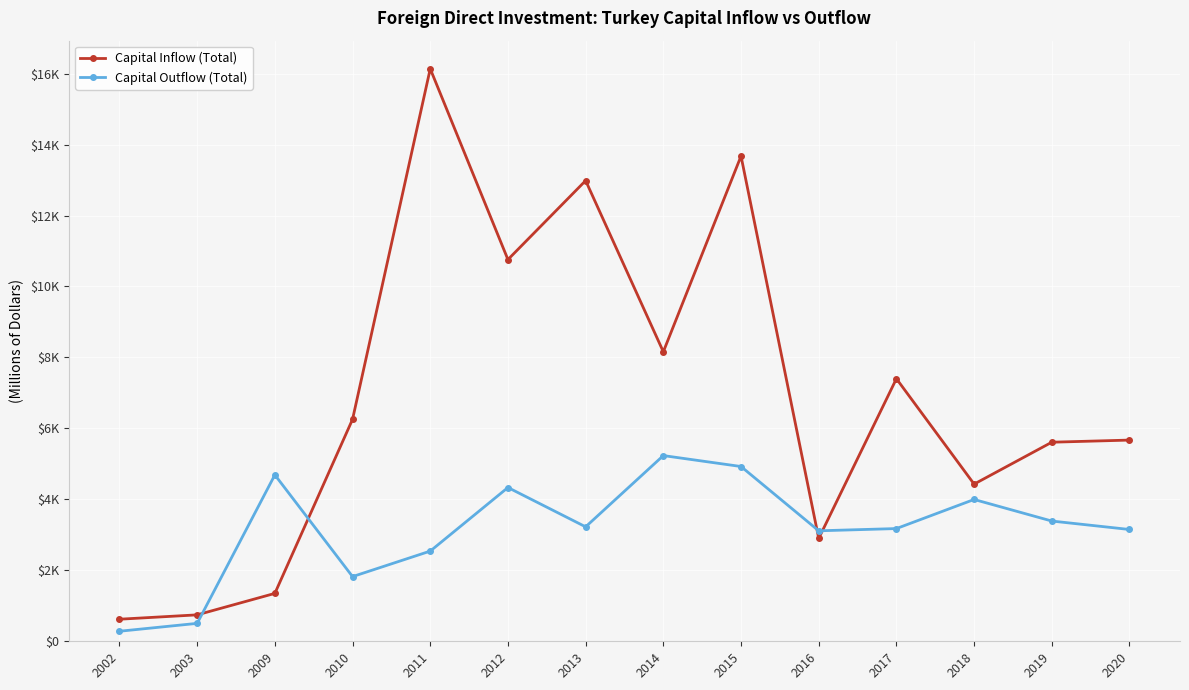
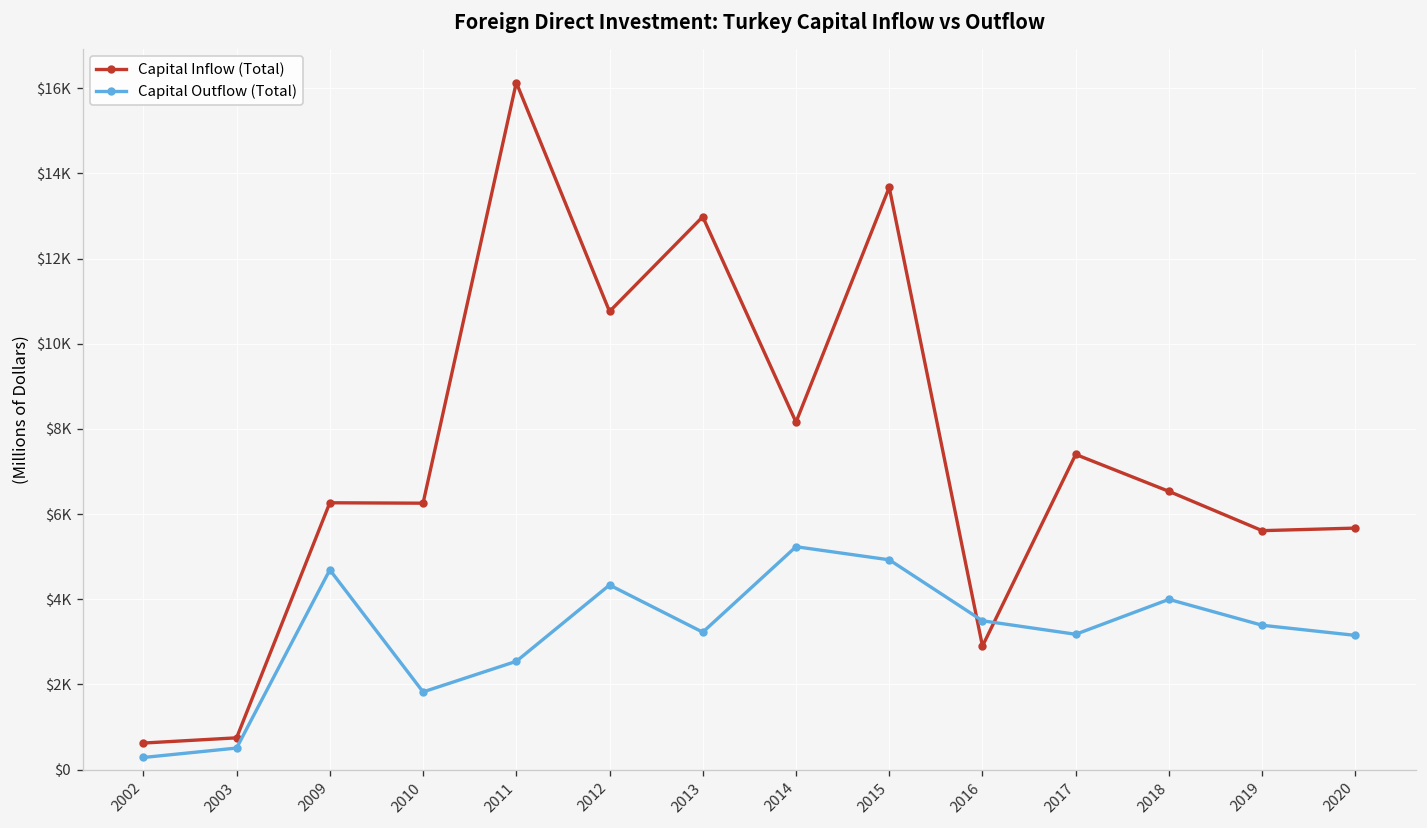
Capital Inflow (Total), 2009: $1400 -> $6300
Capital Outflow (Total), 2016: $3100 -> $3500
Capital Inflow (Total), 2018: $4400 -> $6500
